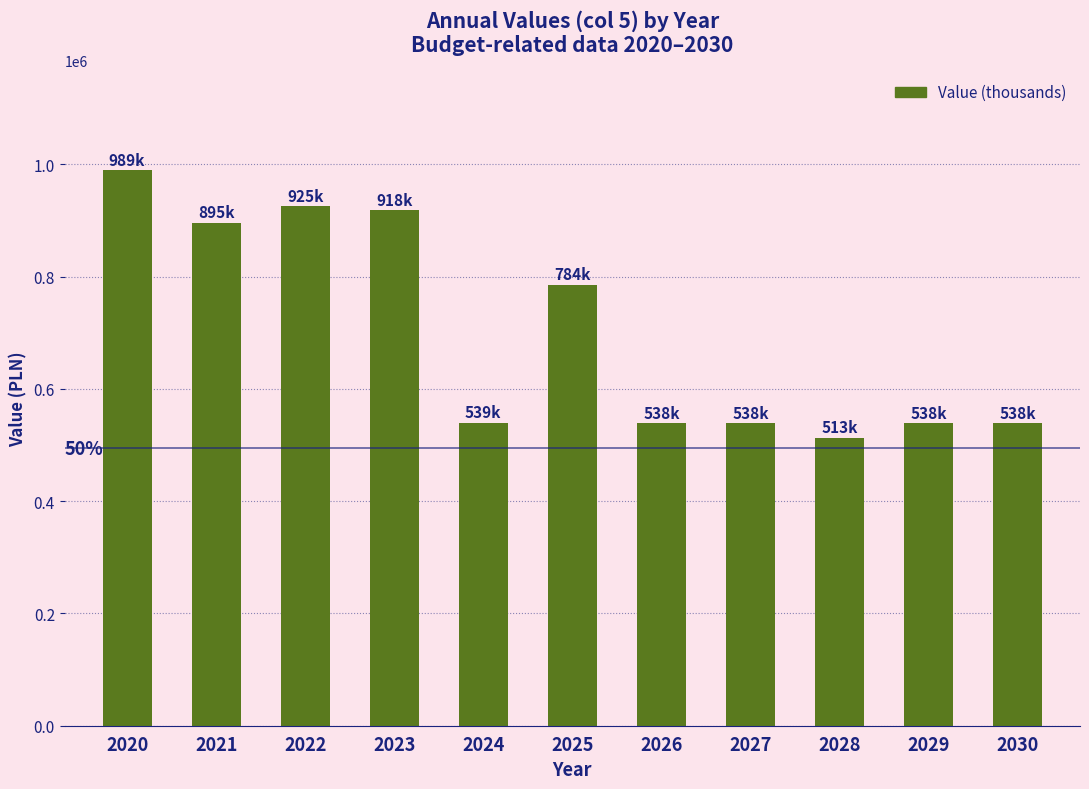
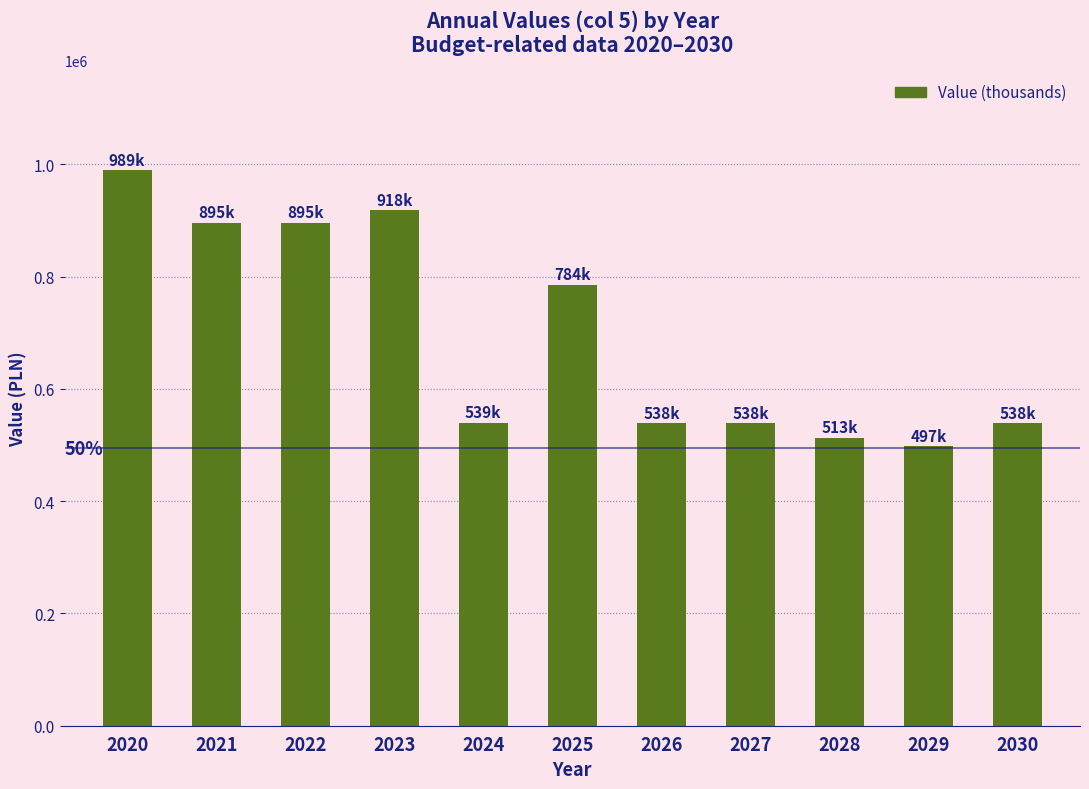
2022: 925k -> 895k
2029: 538k -> 497k
